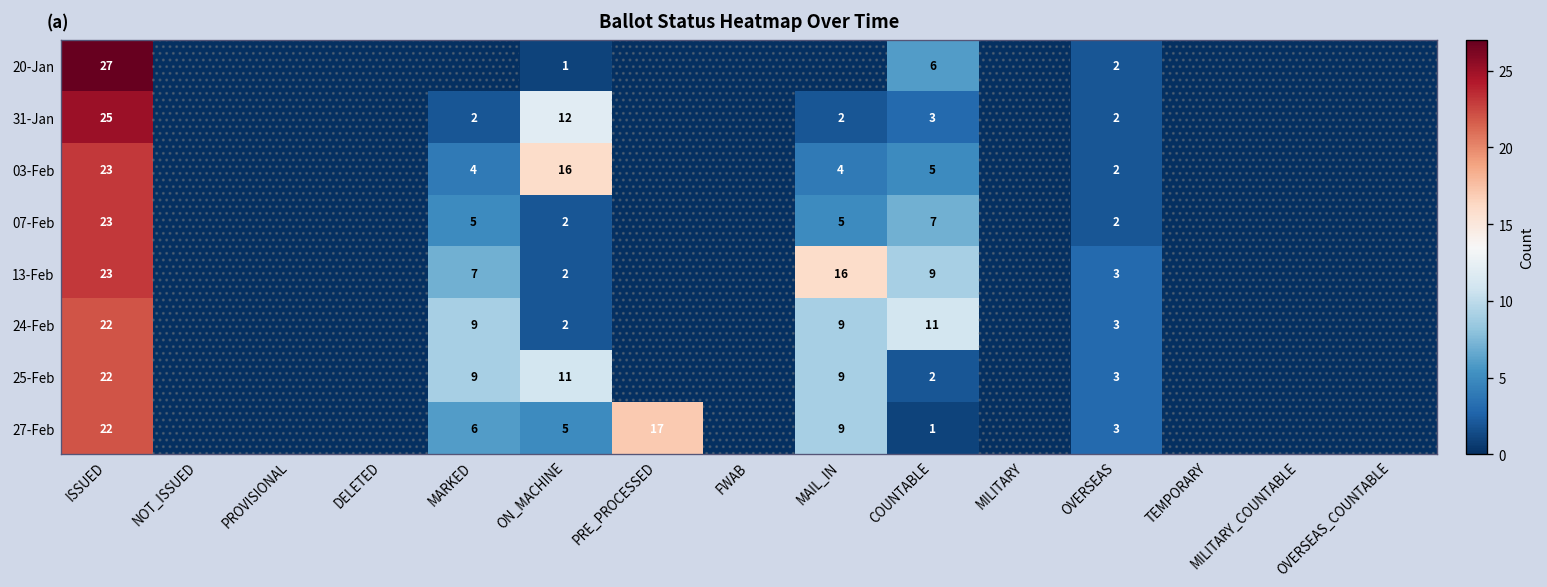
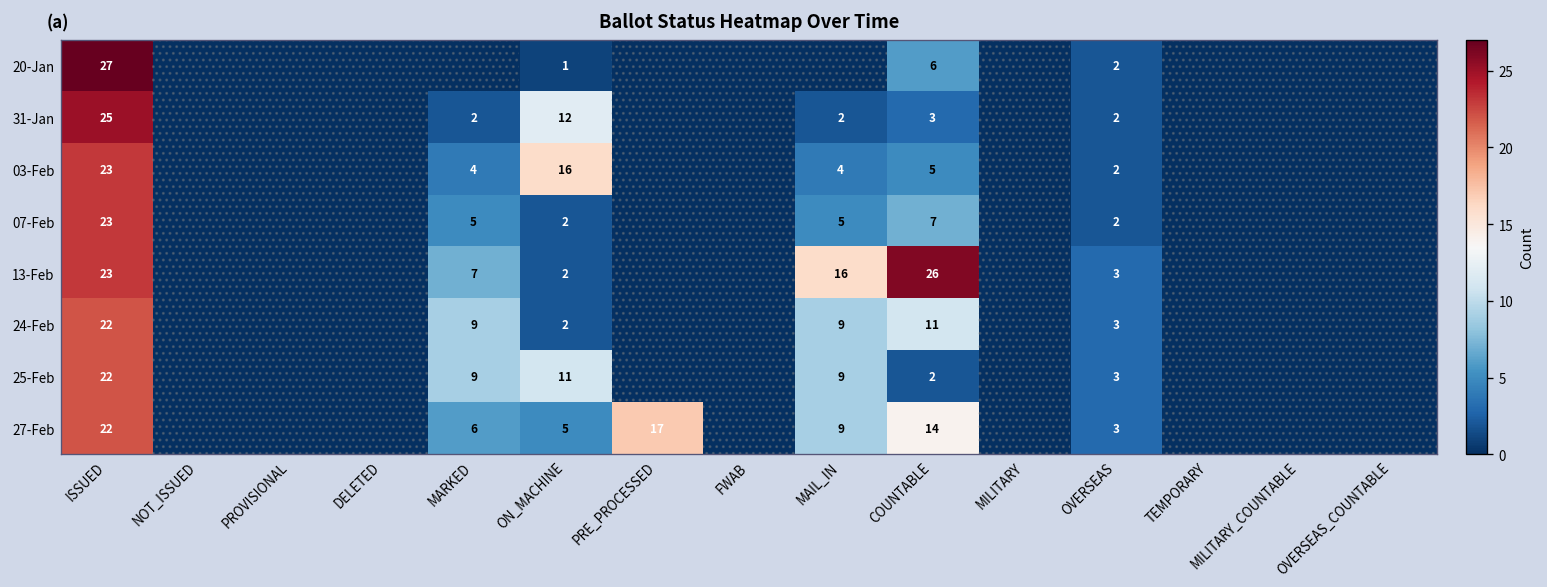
13-Feb, COUNTABLE: 9 -> 26
27-Feb, COUNTABLE: 1 -> 14
